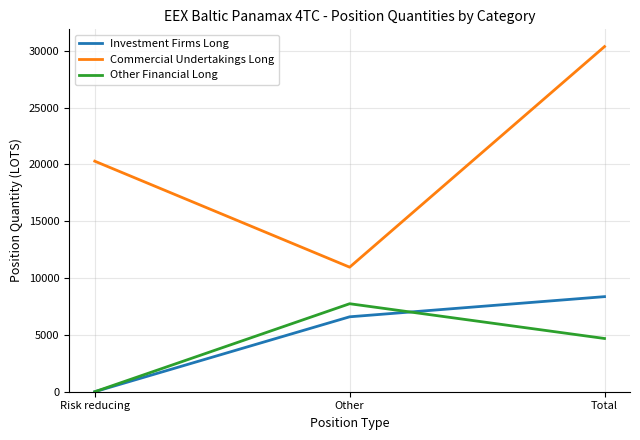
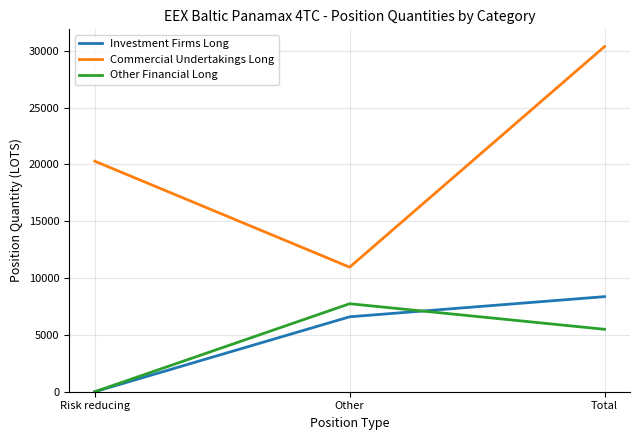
Other Financial Long, Total: 4700 -> 5500
